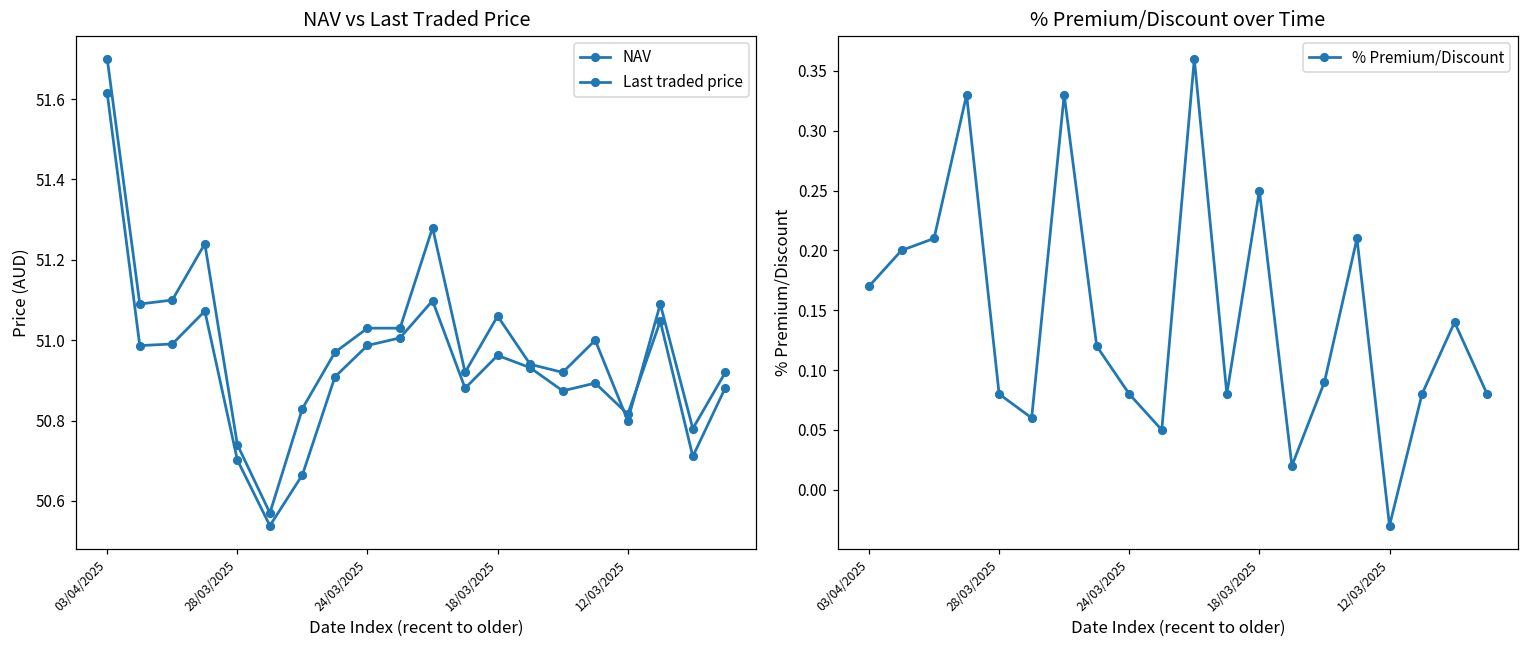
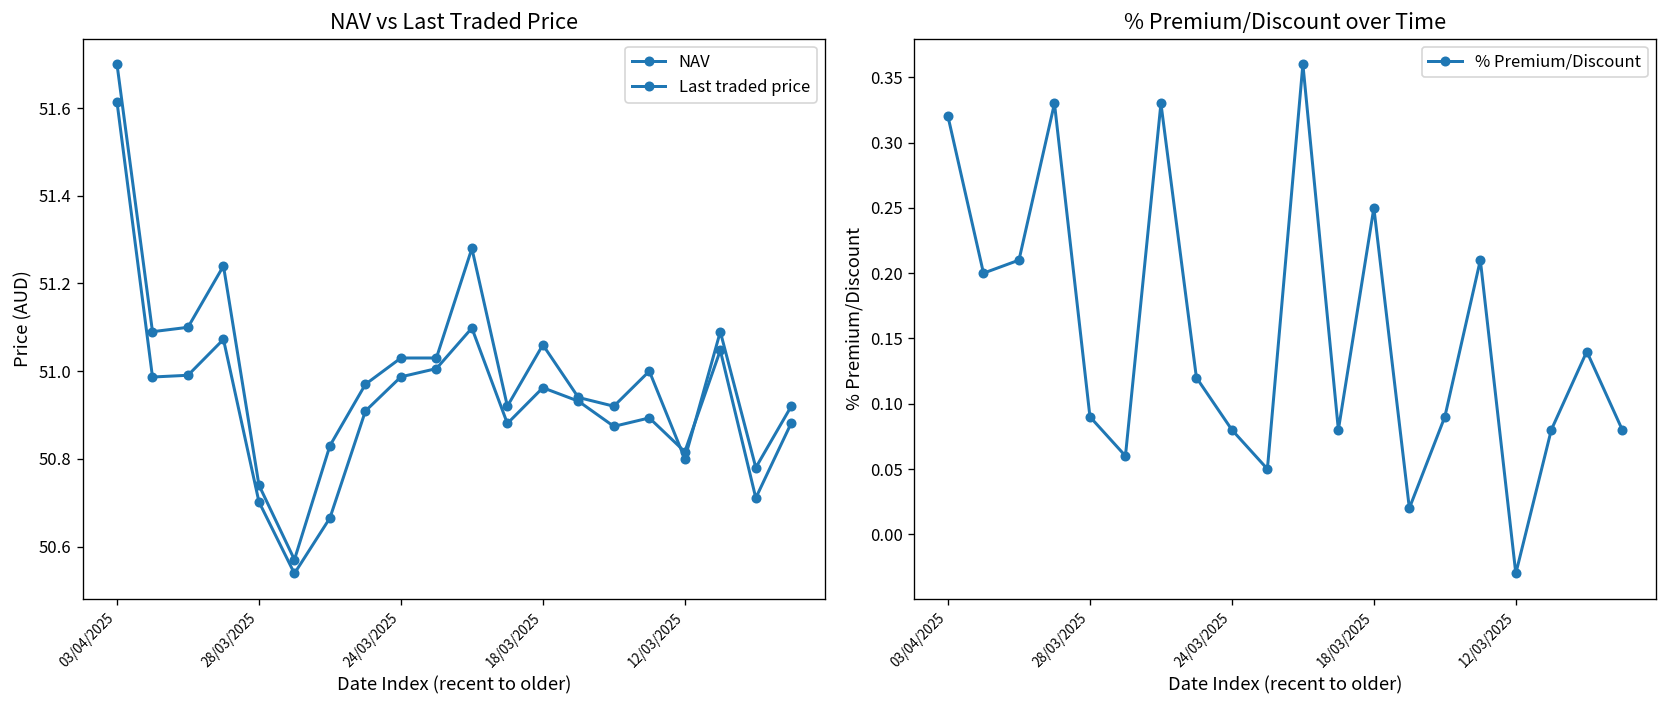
% Premium/Discount over Time, 03/04/2025: 0.17 -> 0.32
% Premium/Discount over Time, 28/03/2025: 0.08 -> 0.09
